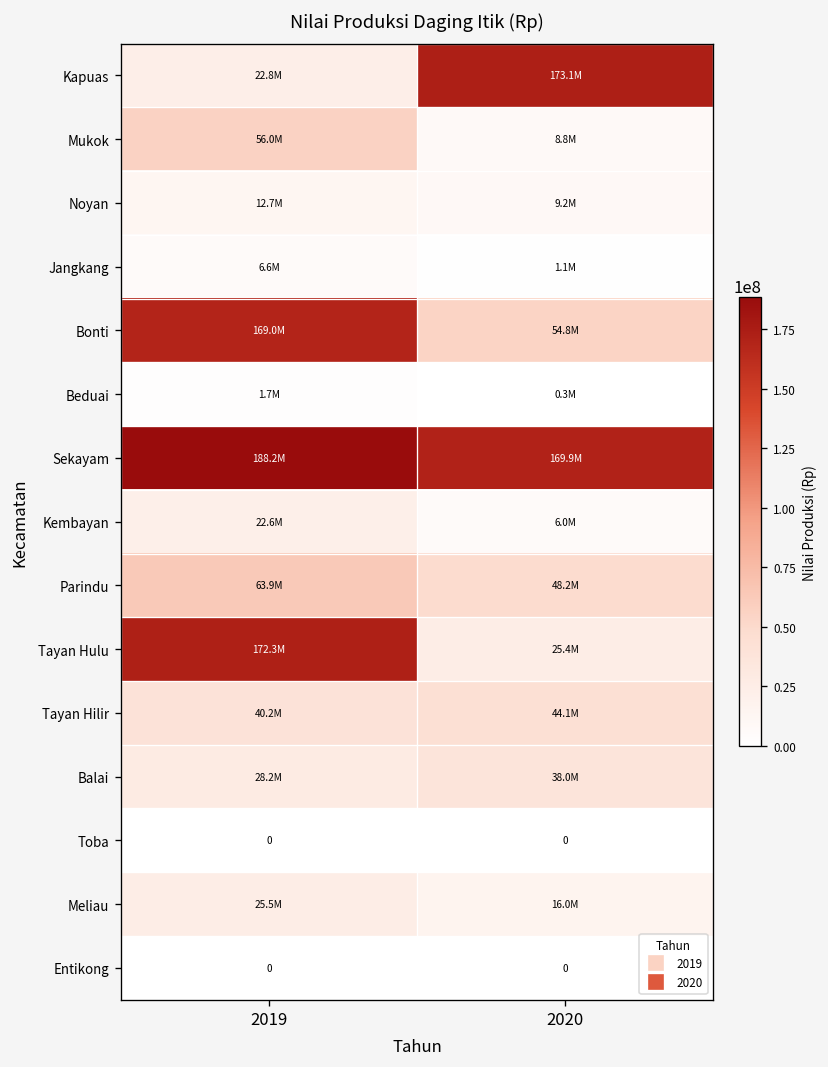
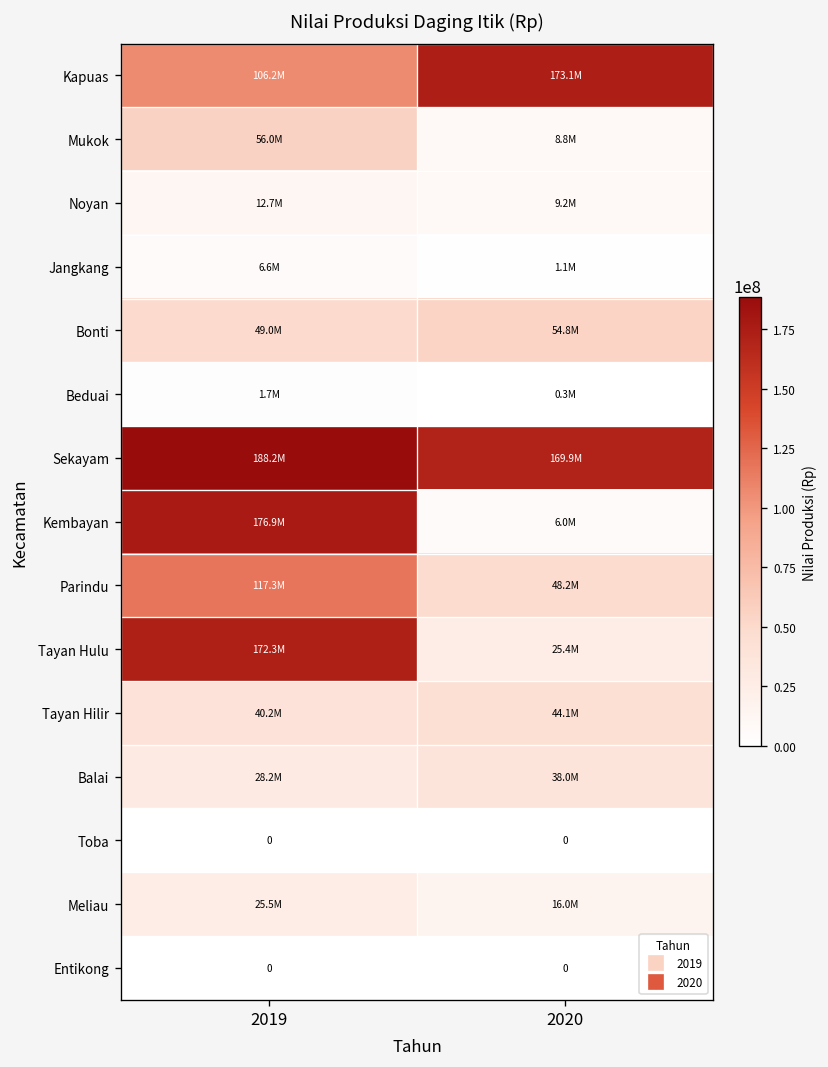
Kapuas, 2019: 22.8M -> 106.2M
Bonti, 2019: 169.0M -> 49.0M
Kembayan, 2019: 22.6M -> 176.9M
Parindu, 2019: 63.9M -> 117.3M
